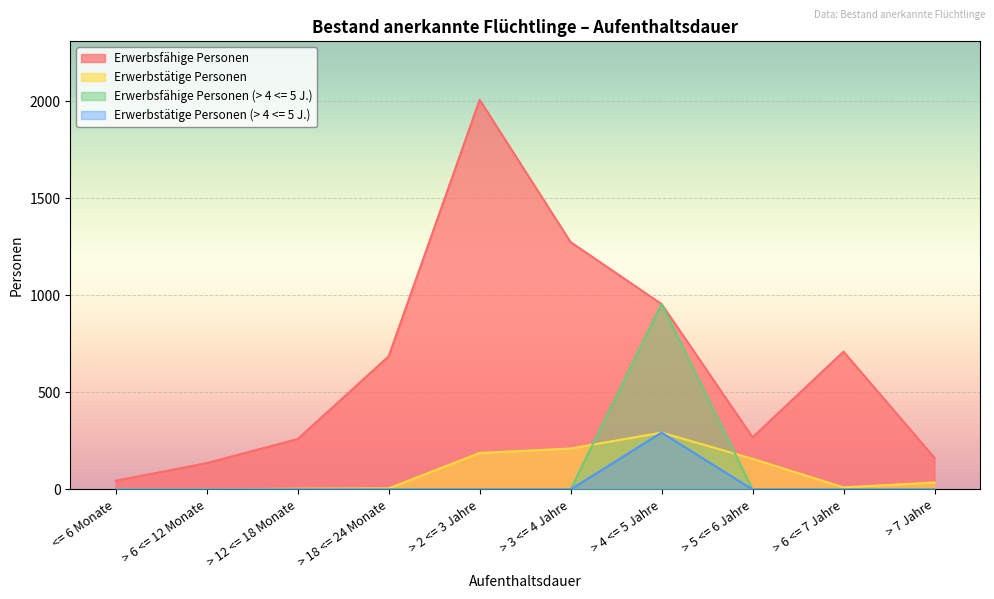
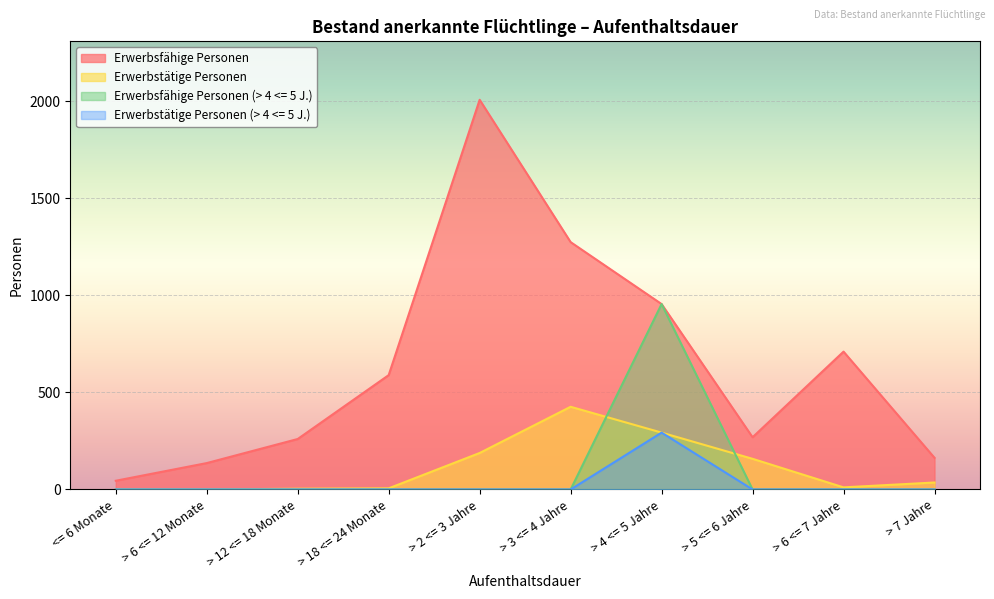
Erwerbsfähige Personen, > 18 <= 24 Monate: 690 -> 590
Erwerbstätige Personen, > 3 <= 4 Jahre: 210 -> 430
